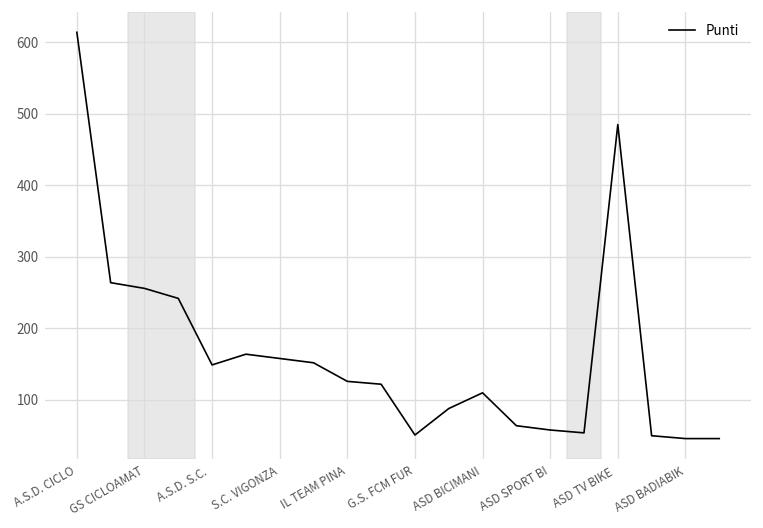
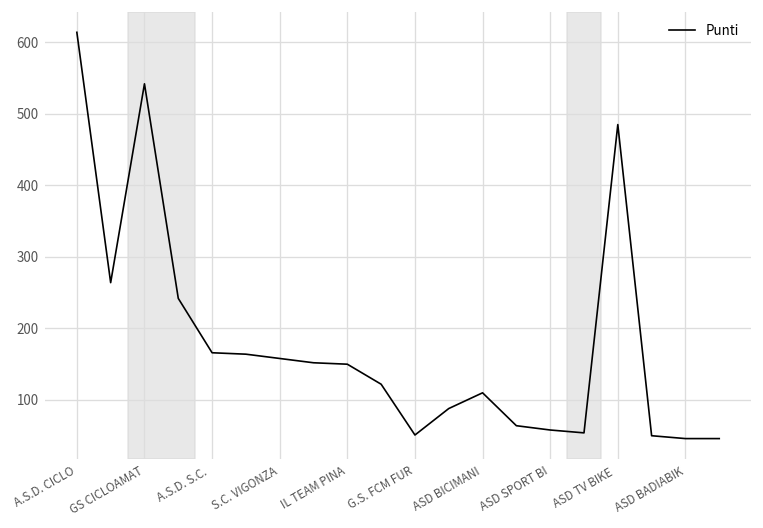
GS CICLOAMAT: 260 -> 540
A.S.D. S.C.: 150 -> 170
IL TEAM PINA: 130 -> 150
